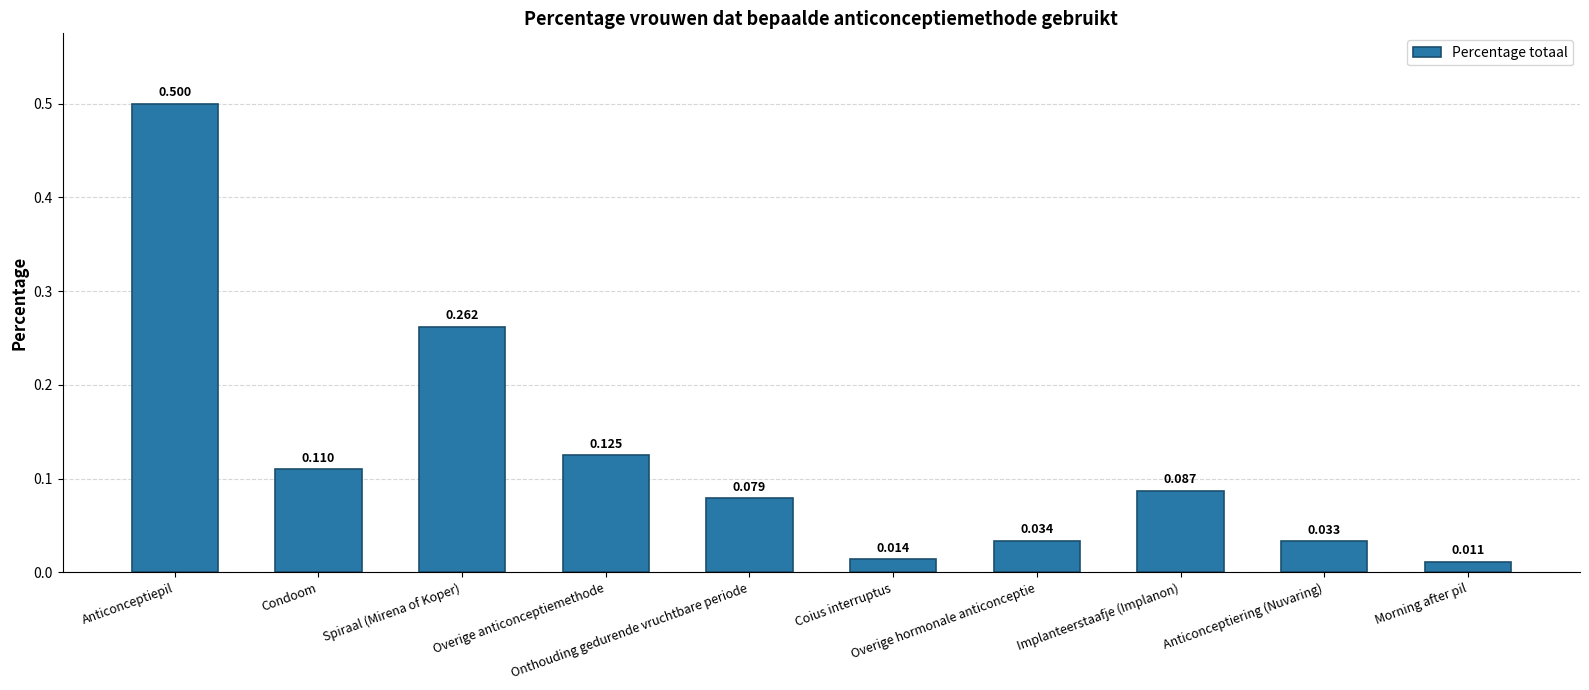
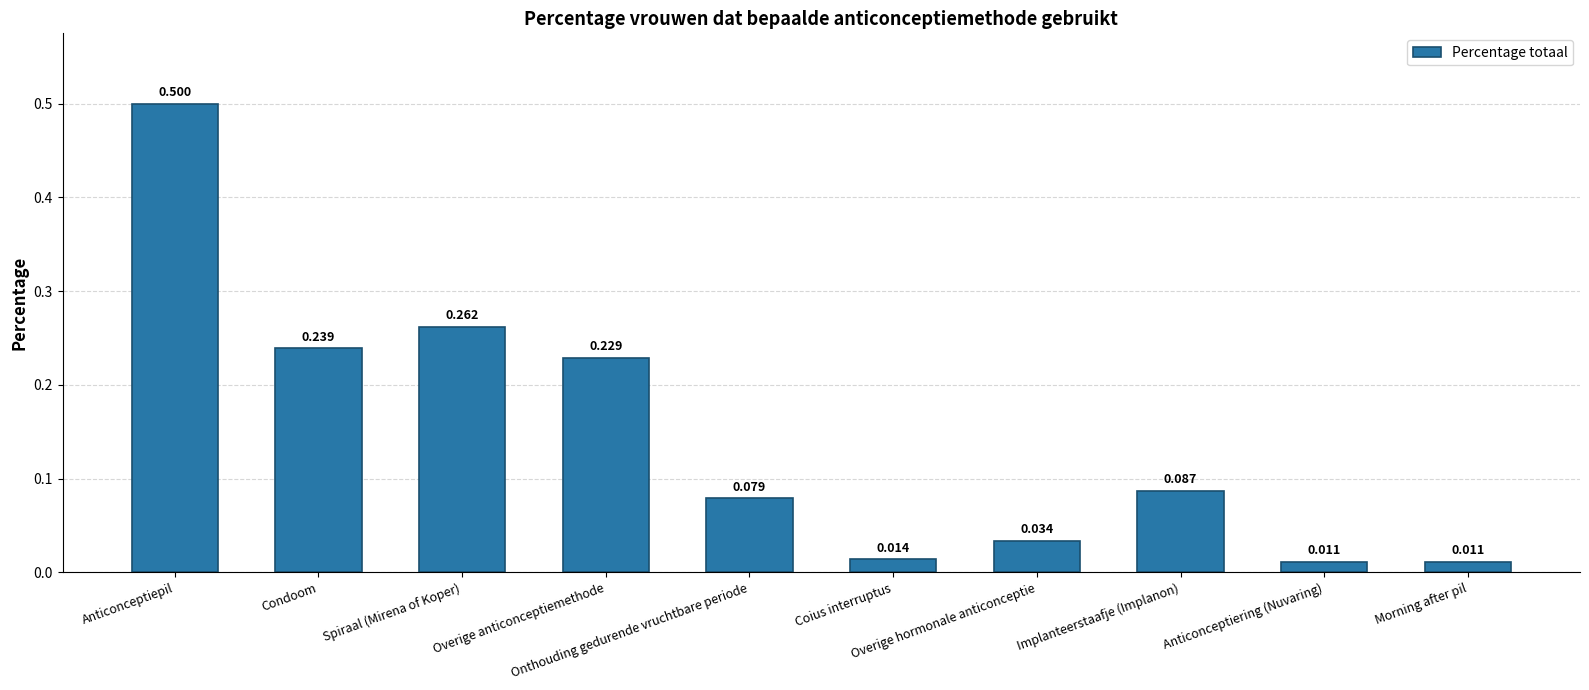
Condoom: 0.110 -> 0.239
Overige anticonceptiemethode: 0.125 -> 0.229
Anticonceptiering (Nuvaring): 0.033 -> 0.011
